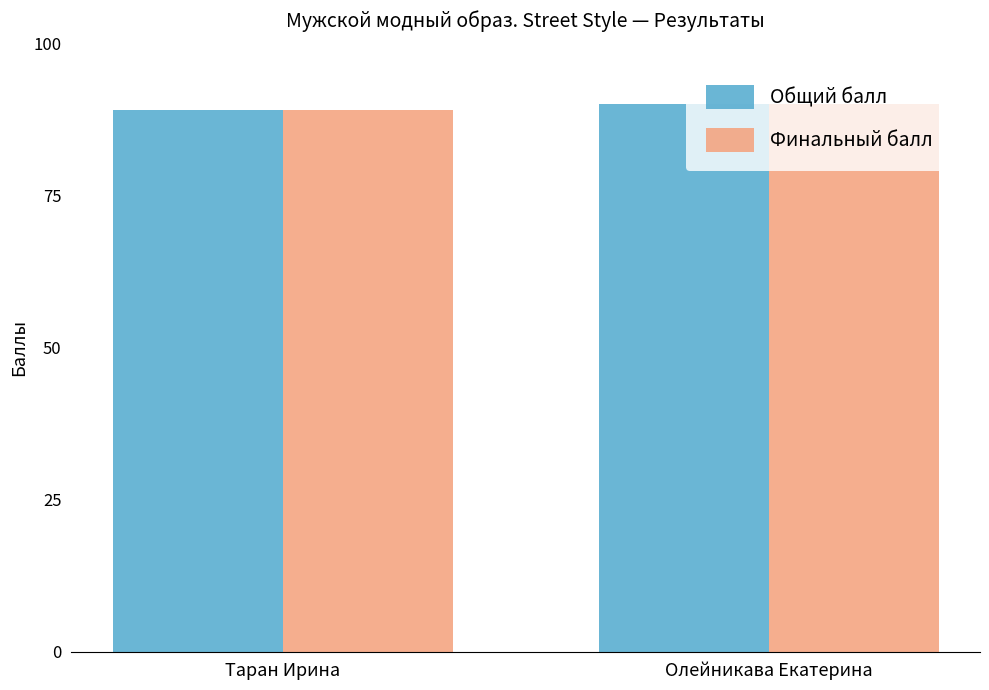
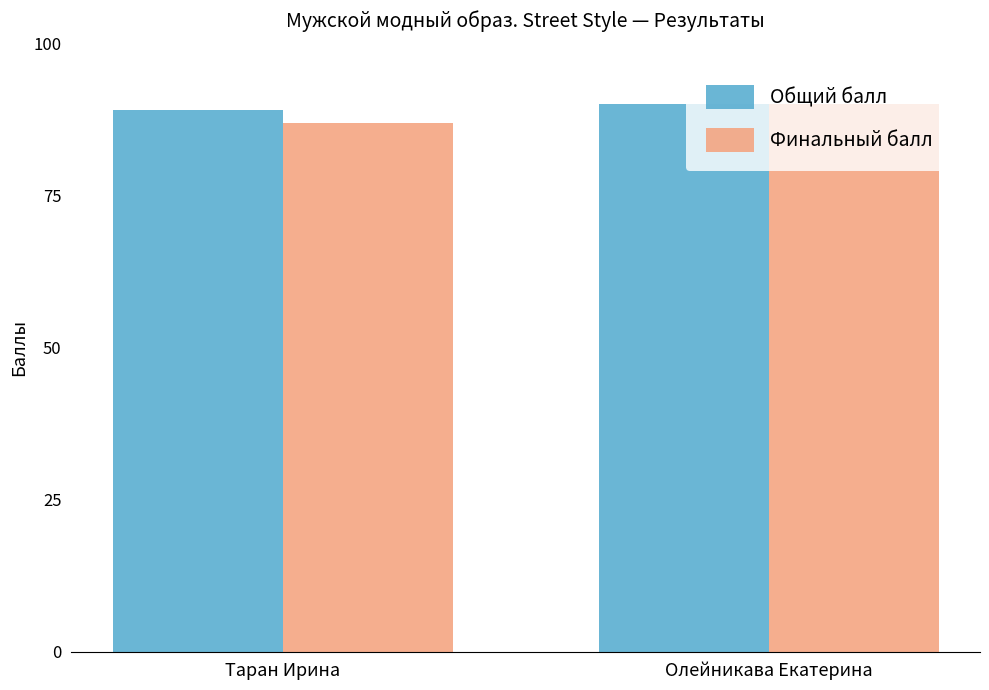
Финальный балл, Таран Ирина: 89 -> 87
